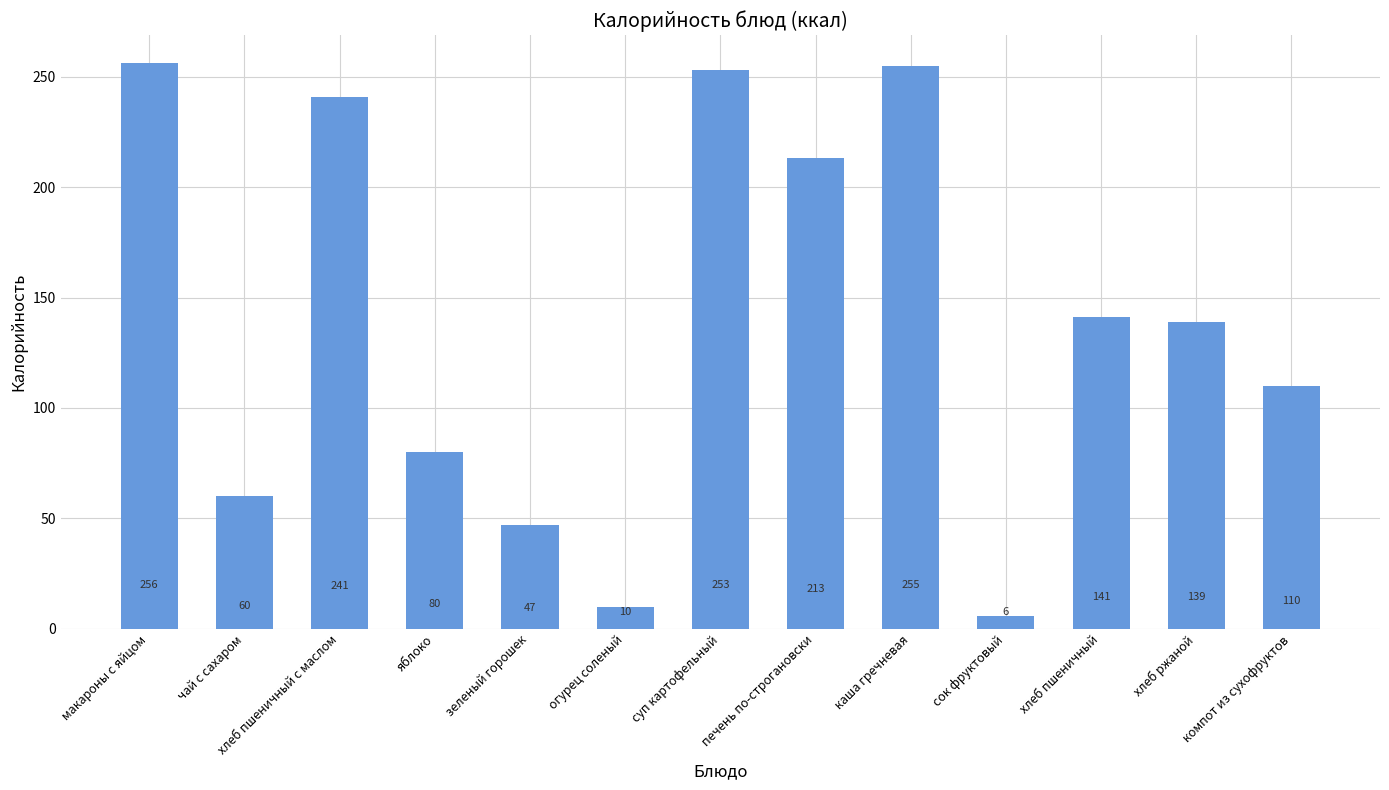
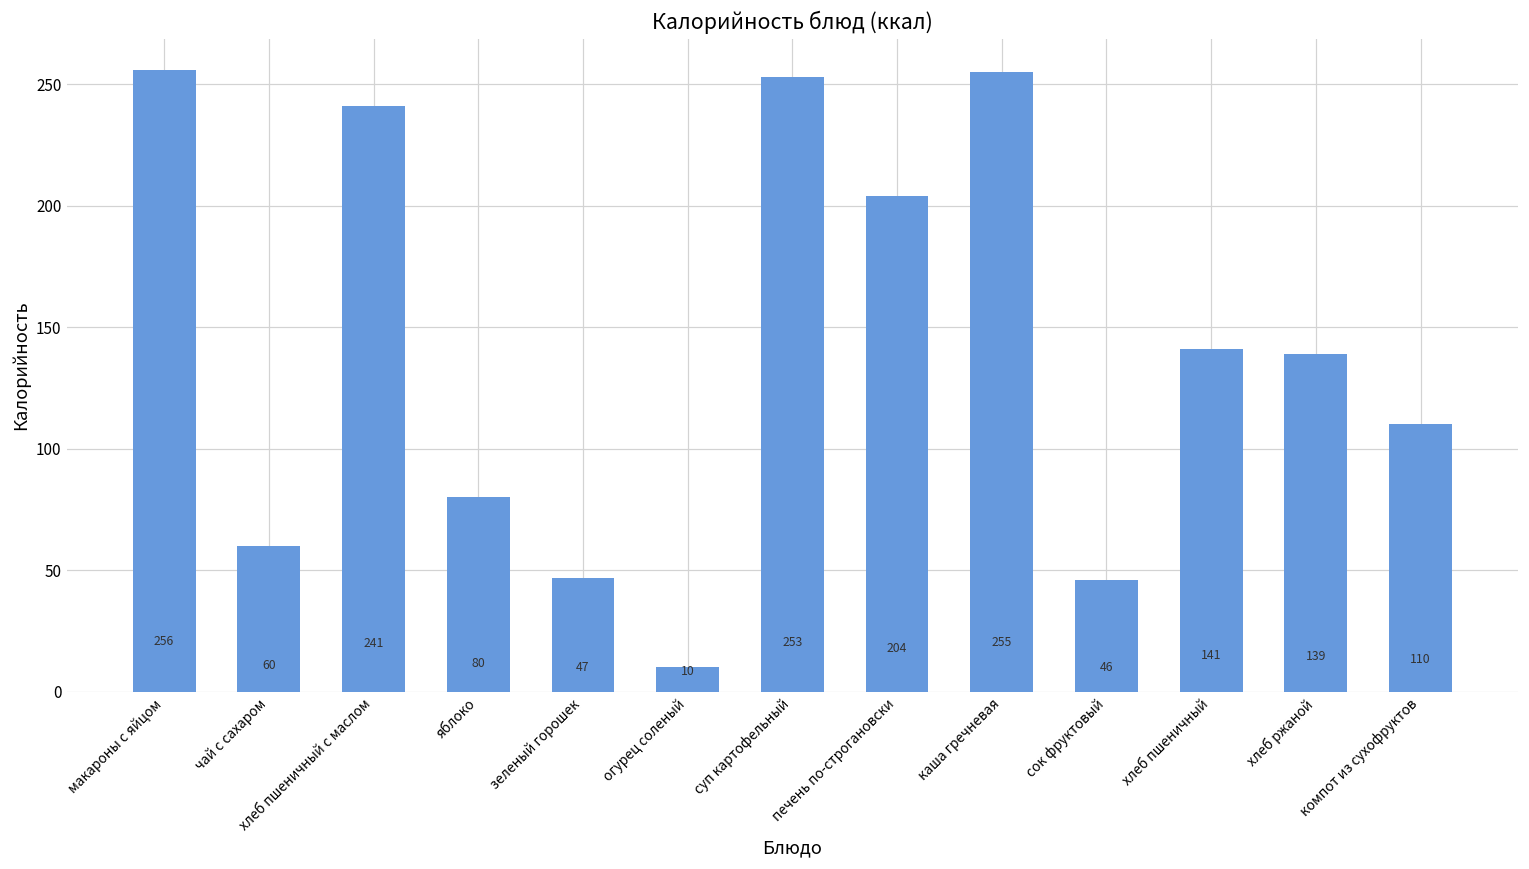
печень по-строгановски: 213 -> 204
сок фруктовый: 6 -> 46
